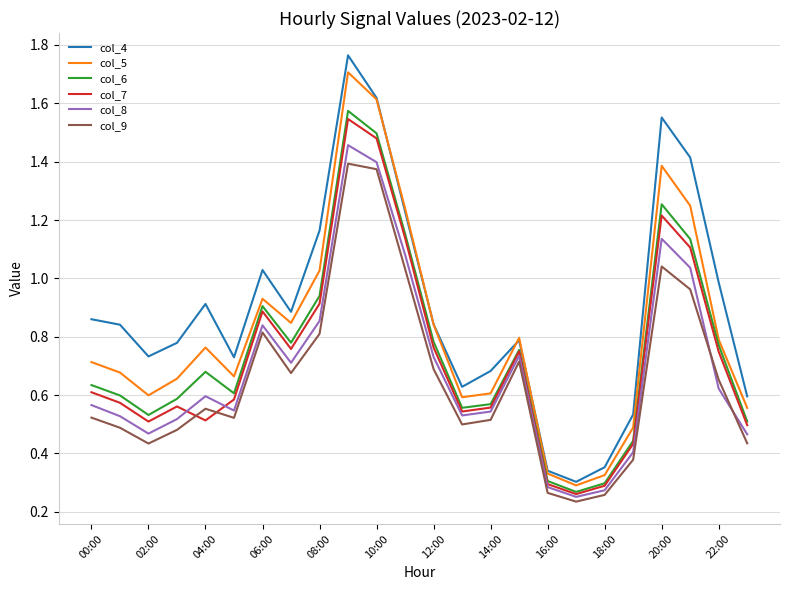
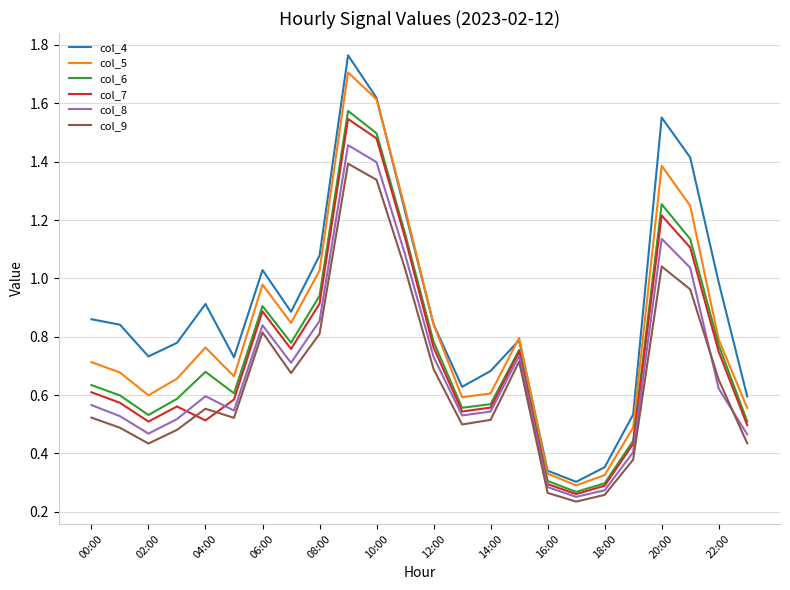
col_5, 06:00: 0.93 -> 0.98
col_4, 08:00: 1.16 -> 1.08
col_9, 10:00: 1.37 -> 1.34
